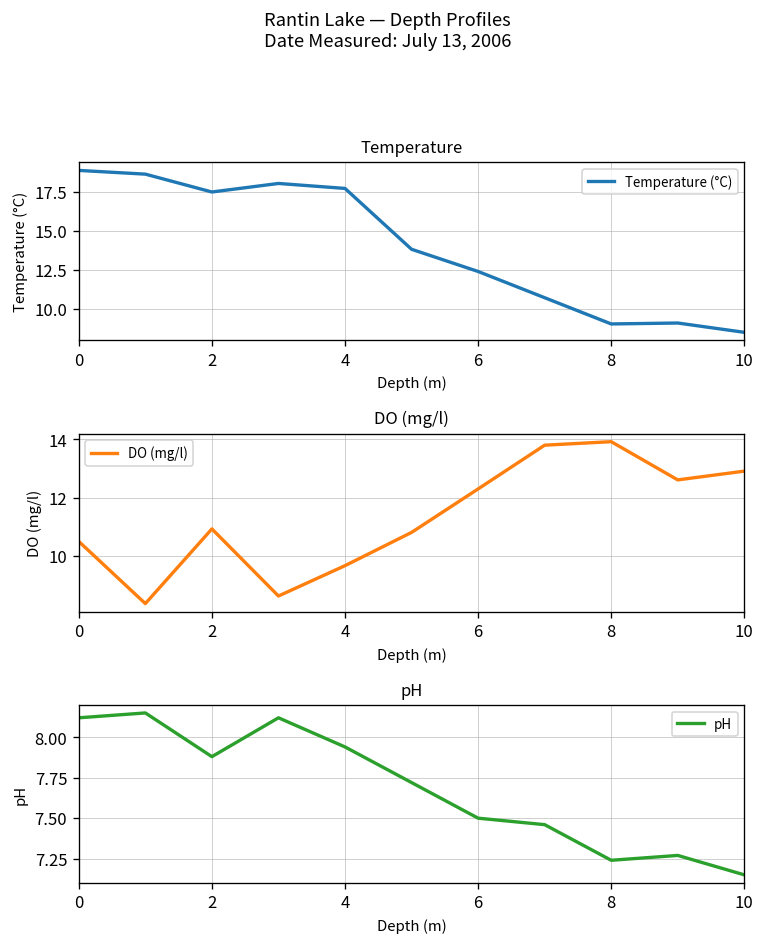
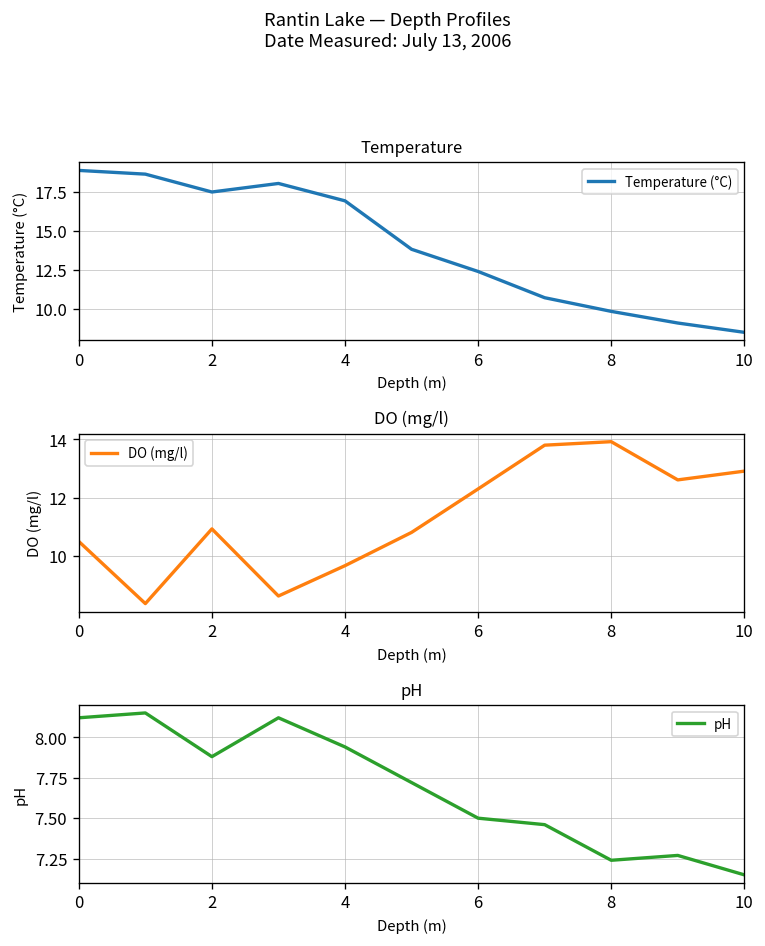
Temperature, 4: 17.7 -> 16.9
Temperature, 8: 9.0 -> 9.8
